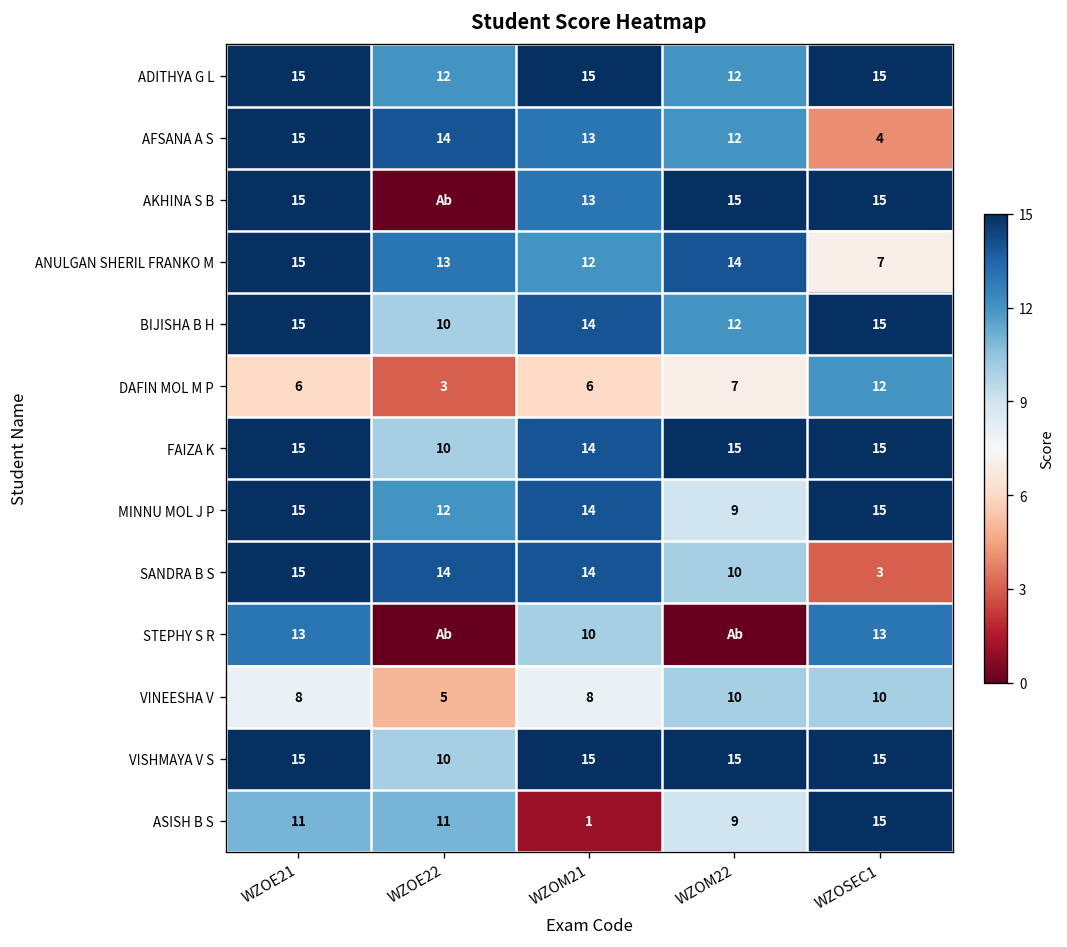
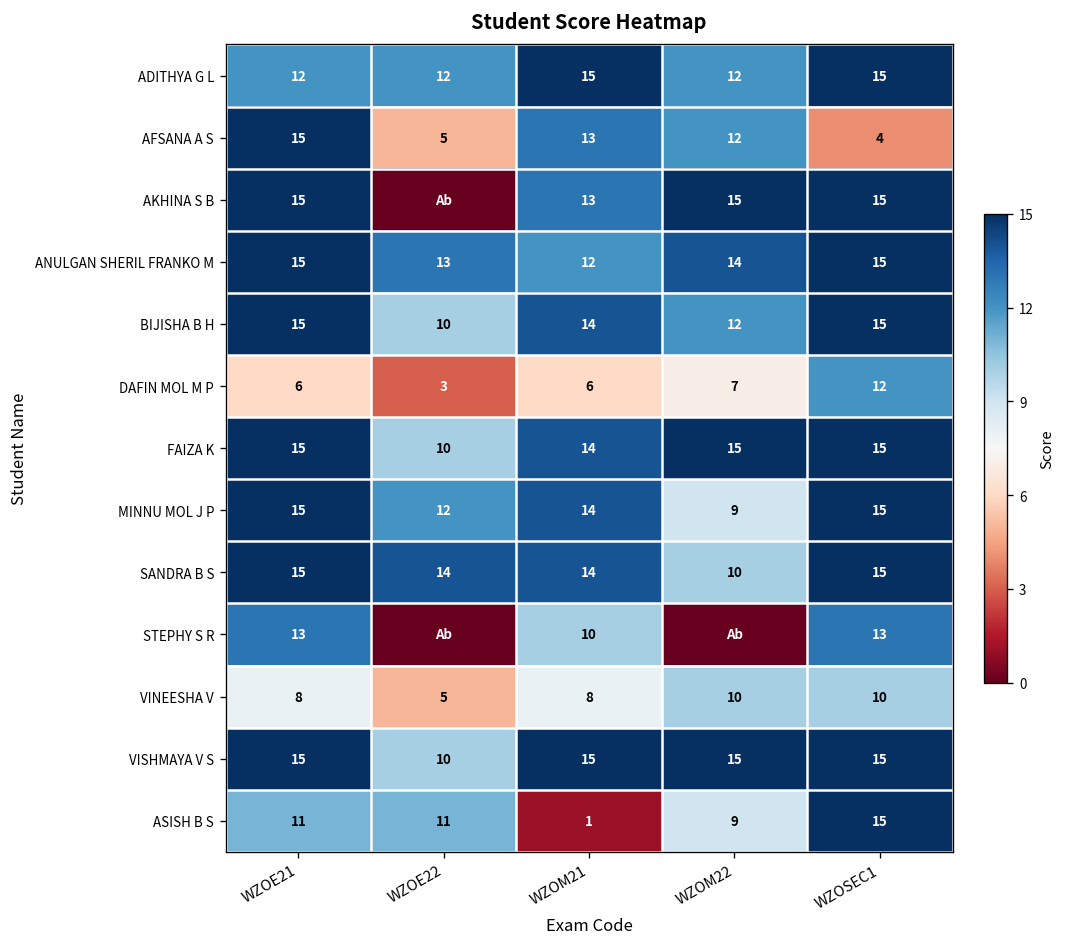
ADITHYA G L, WZOE21: 15 -> 12
AFSANA A S, WZOE22: 14 -> 5
ANULGAN SHERIL FRANKO M, WZOSEC1: 7 -> 15
SANDRA B S, WZOSEC1: 3 -> 15
